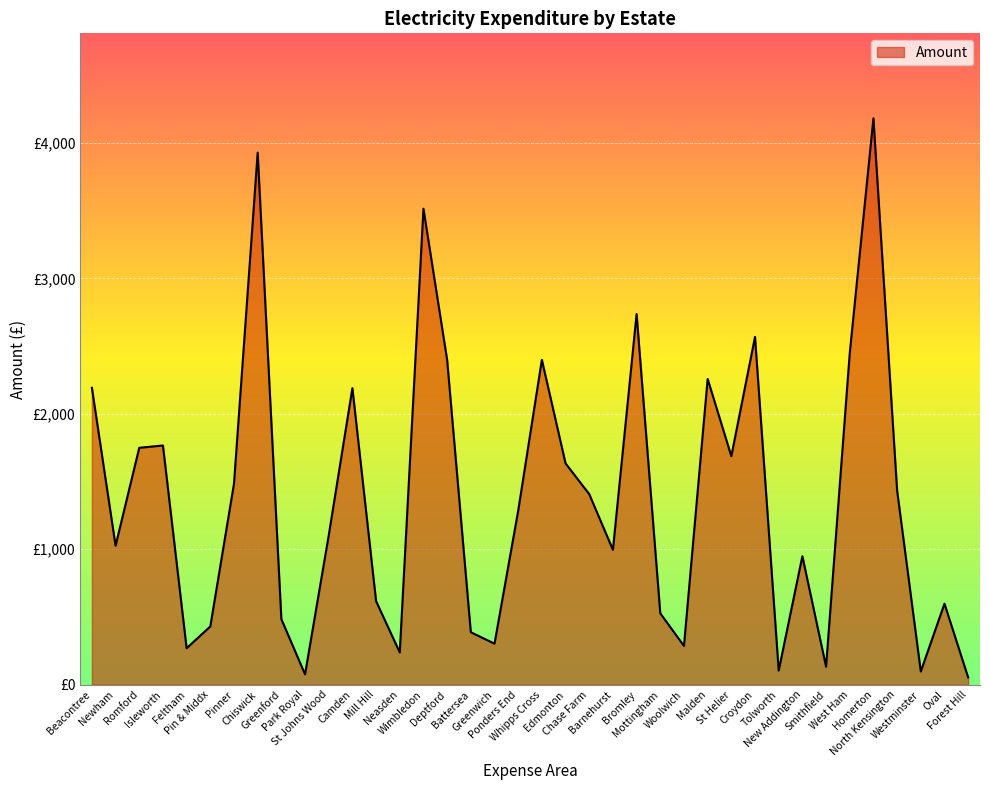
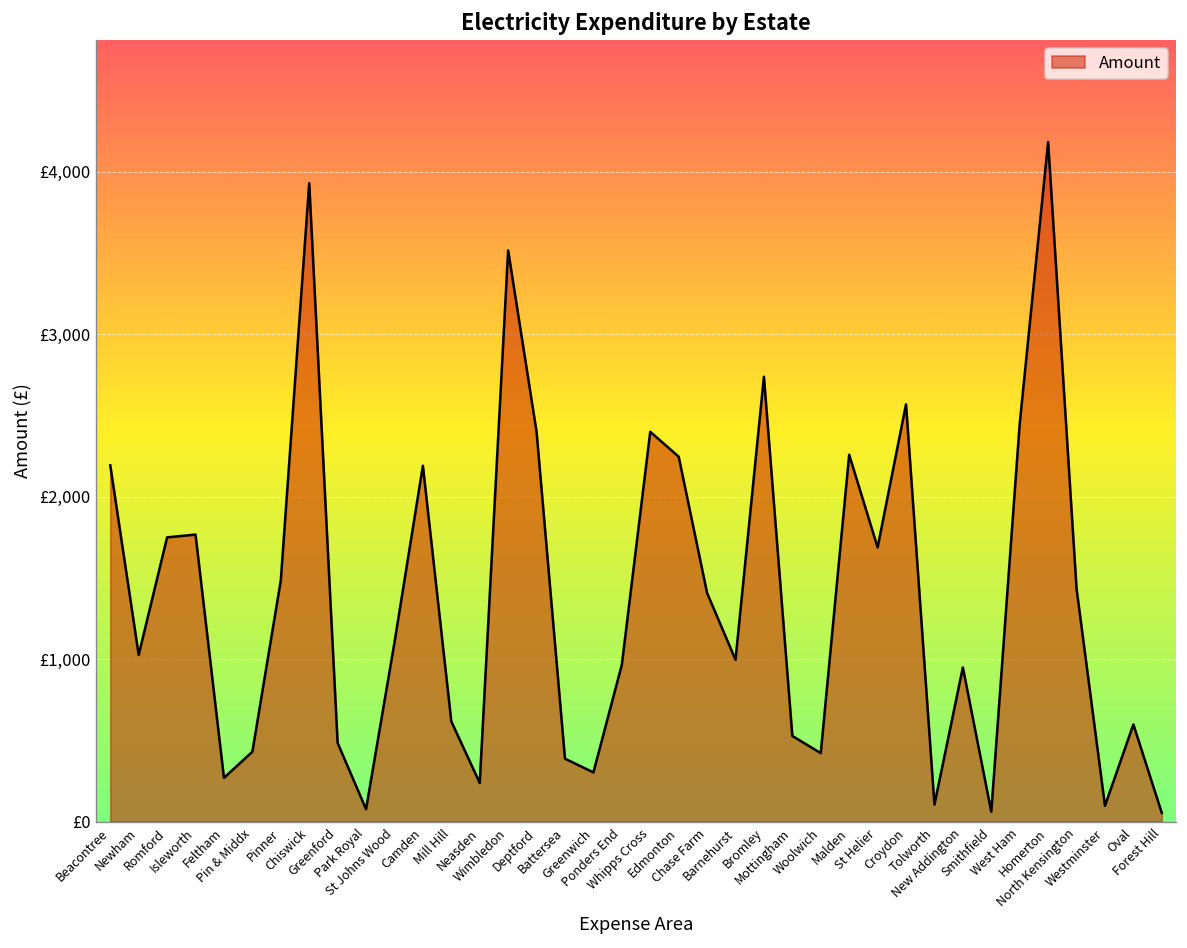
Ponders End: £1,280 -> £970
Edmonton: £1,630 -> £2,250
Woolwich: £290 -> £420
Smithfield: £130 -> £60
